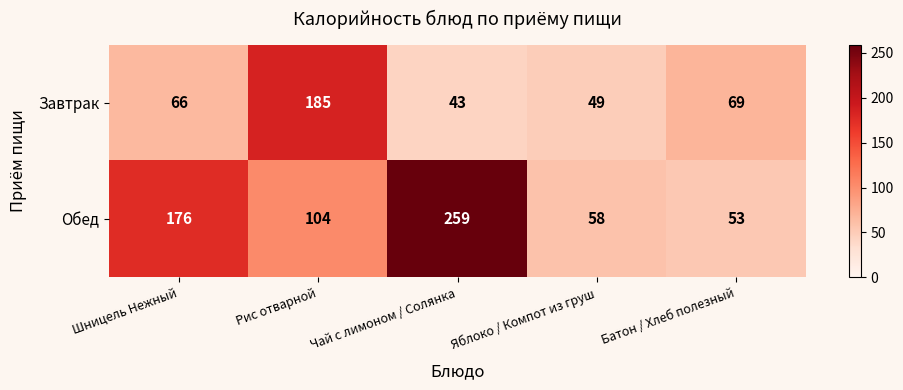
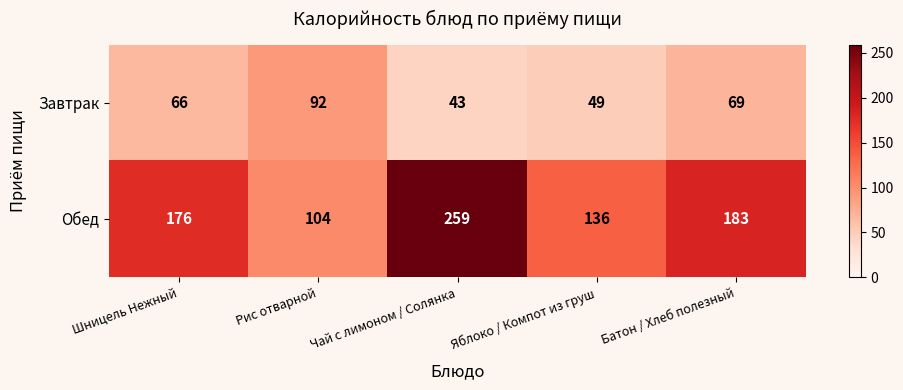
Завтрак, Рис отварной: 185 -> 92
Обед, Яблоко / Компот из груш: 58 -> 136
Обед, Батон / Хлеб полезный: 53 -> 183
